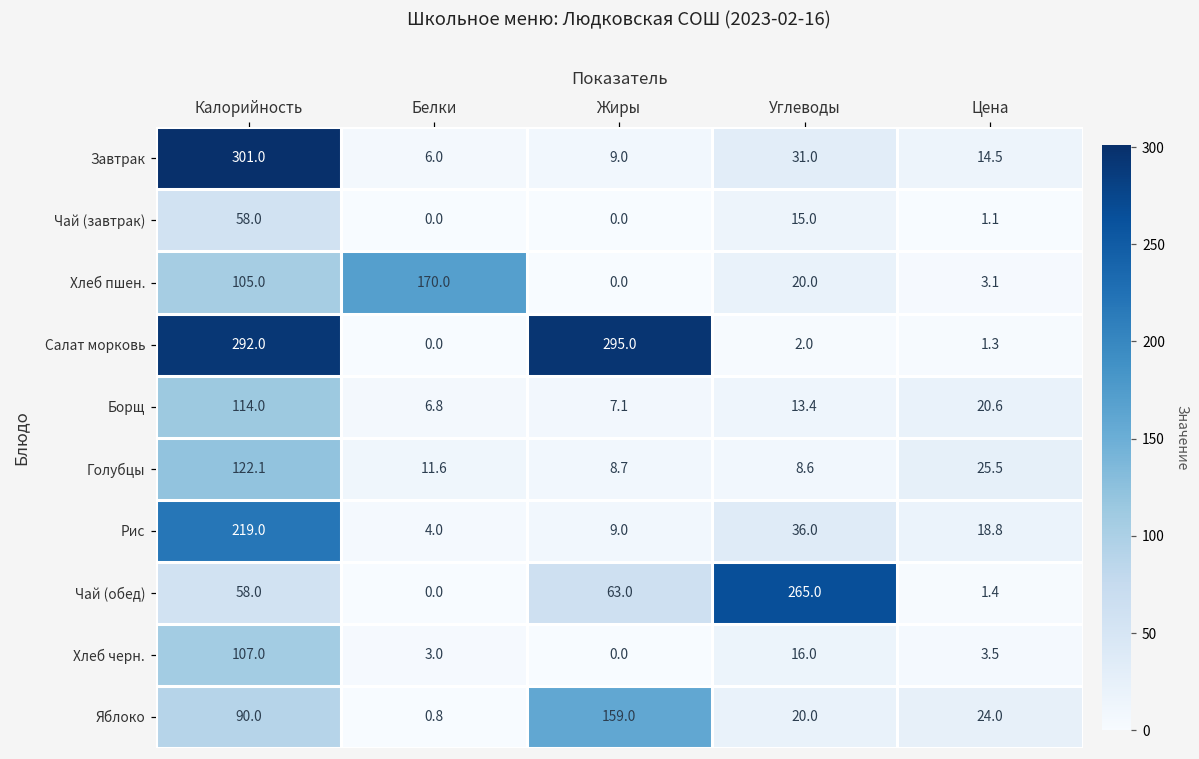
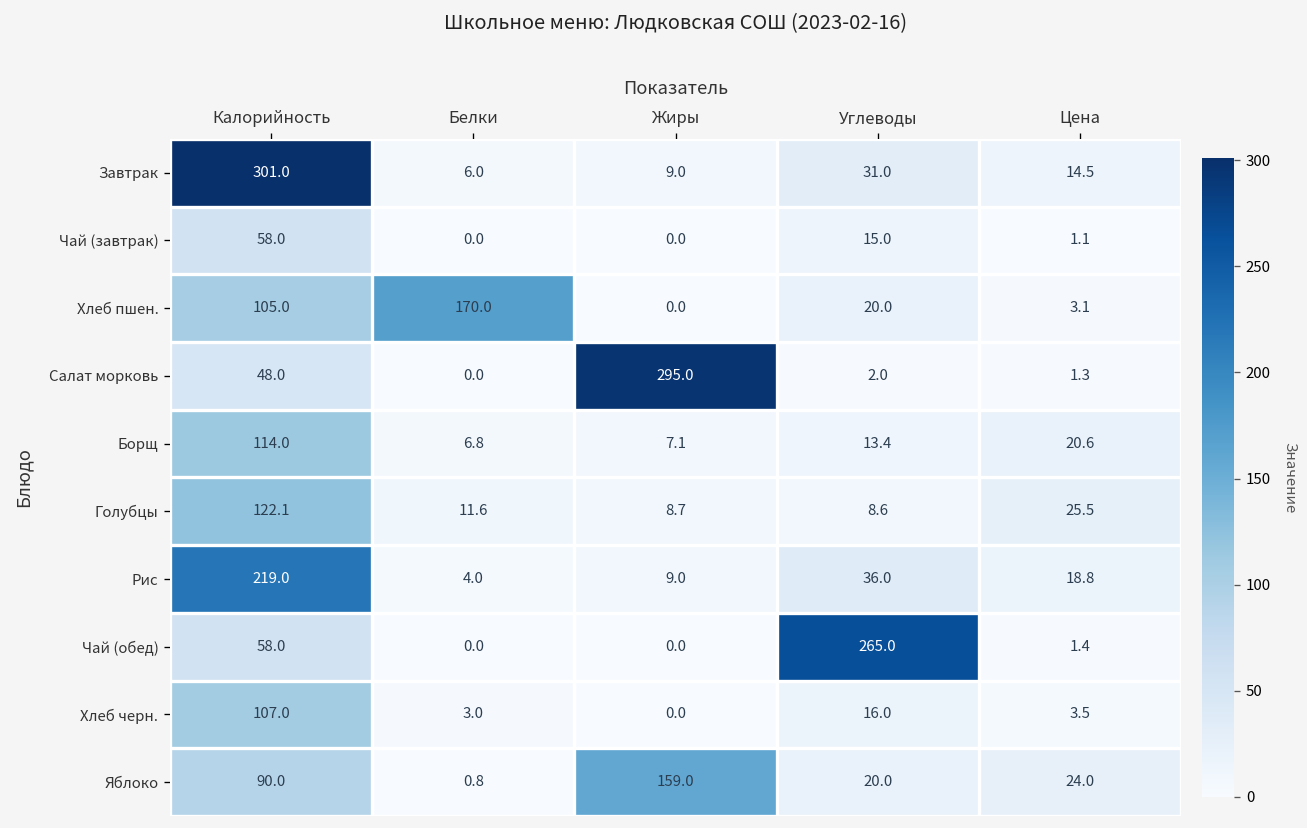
Салат морковь, Калорийность: 292.0 -> 48.0
Чай (обед), Жиры: 63.0 -> 0.0
